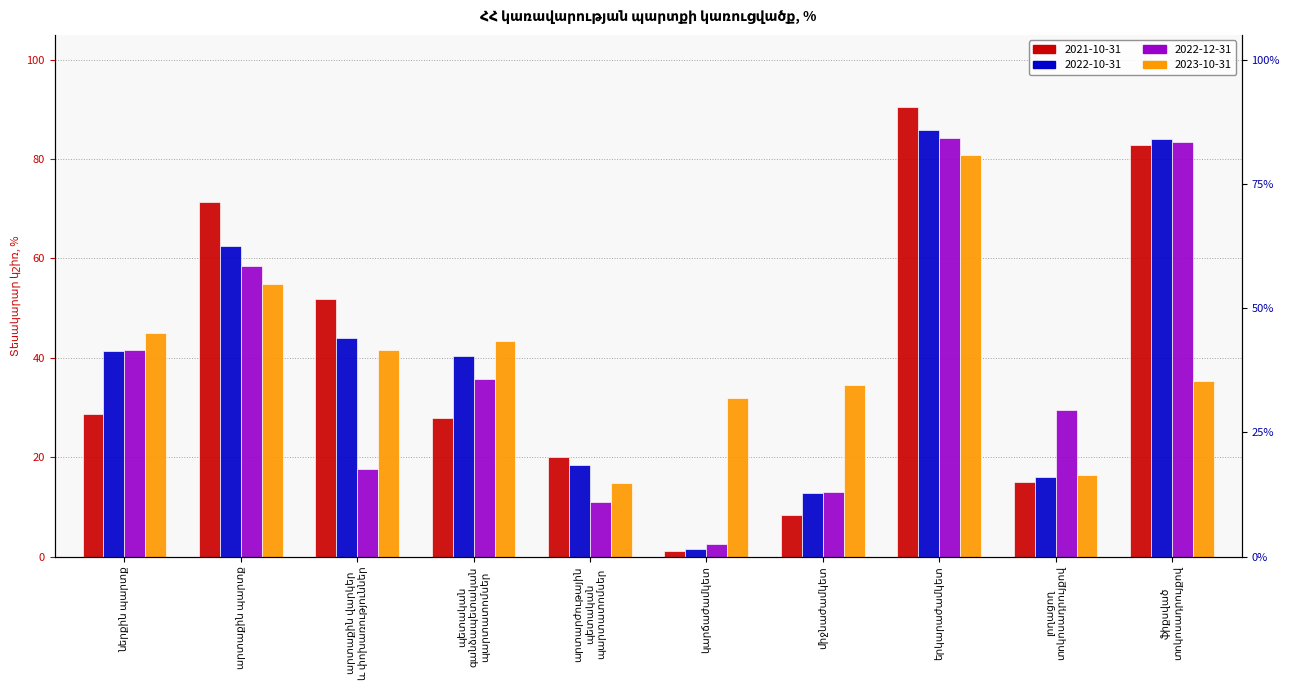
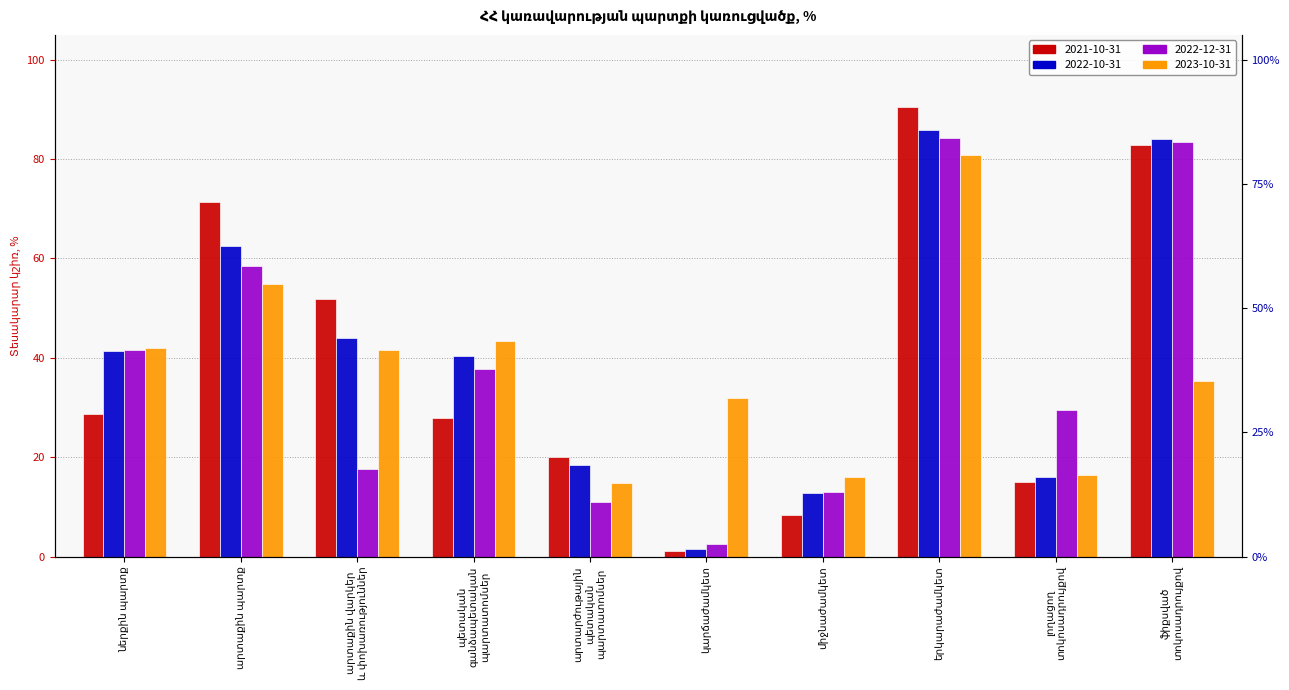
2023-10-31, ներքին պարտք: 45 -> 42
2022-12-31, պետական գանձապետական պարտատոմսեր: 36 -> 38
2023-10-31, միջնաժամկետ: 34 -> 16
